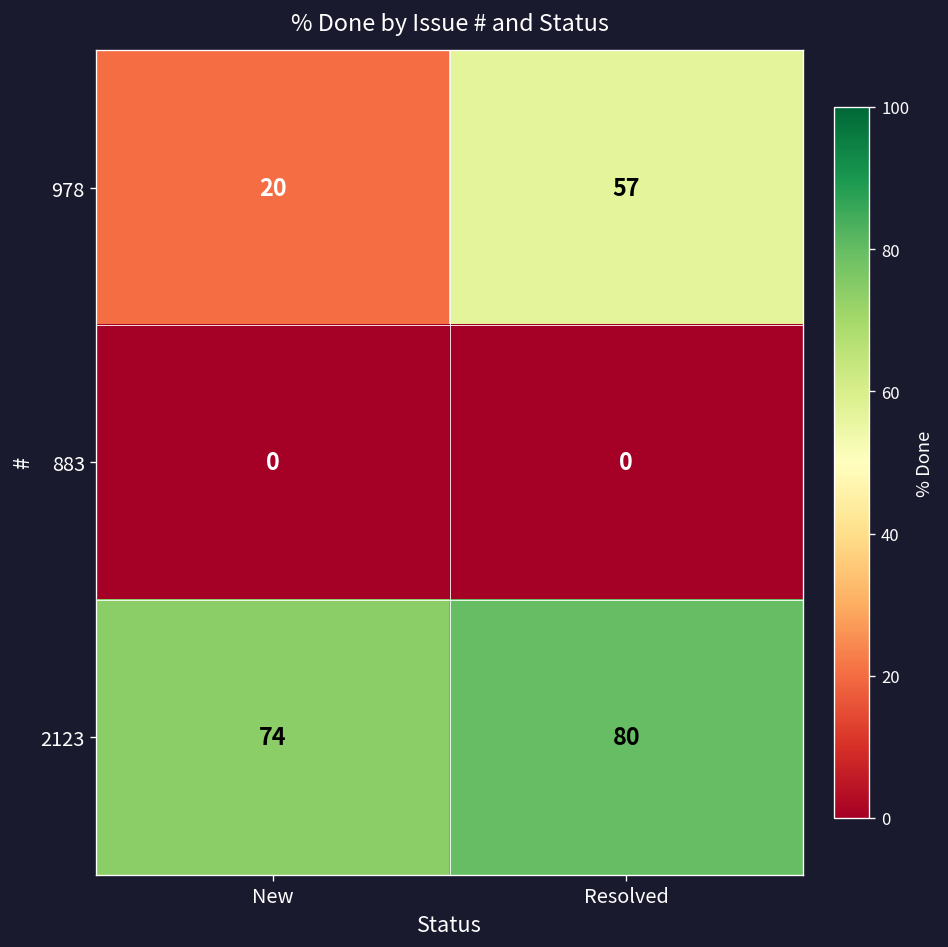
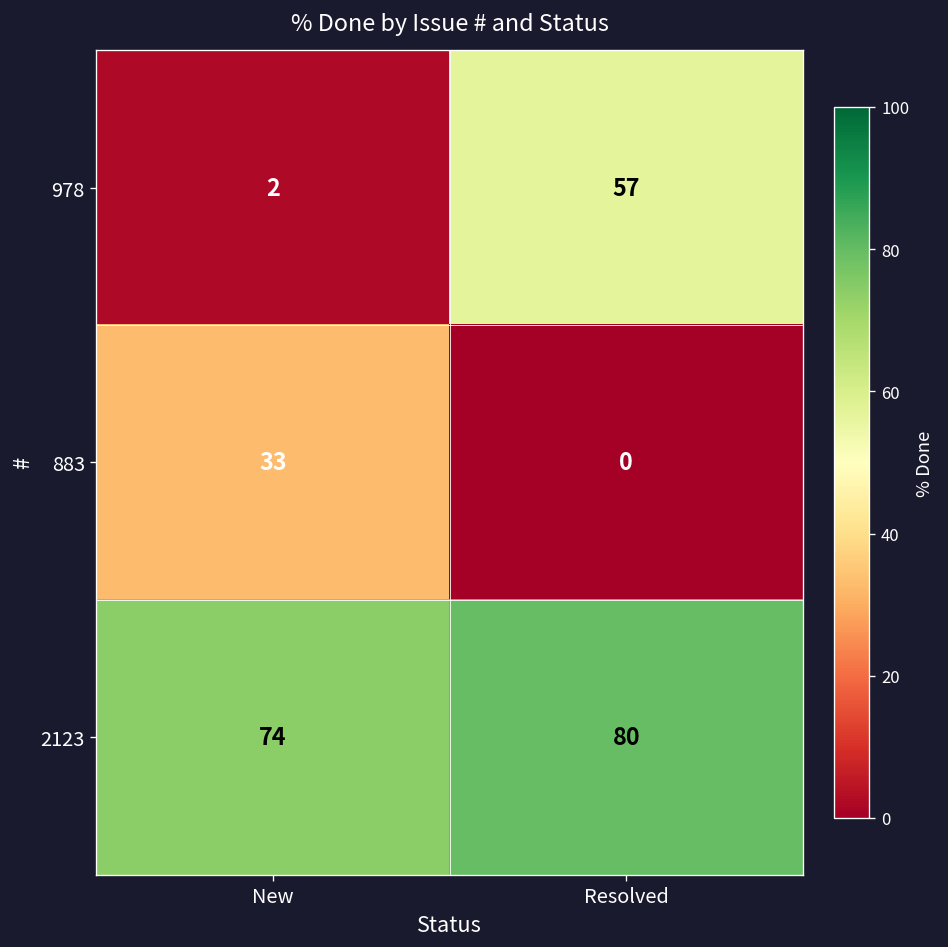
978, New: 20 -> 2
883, New: 0 -> 33
